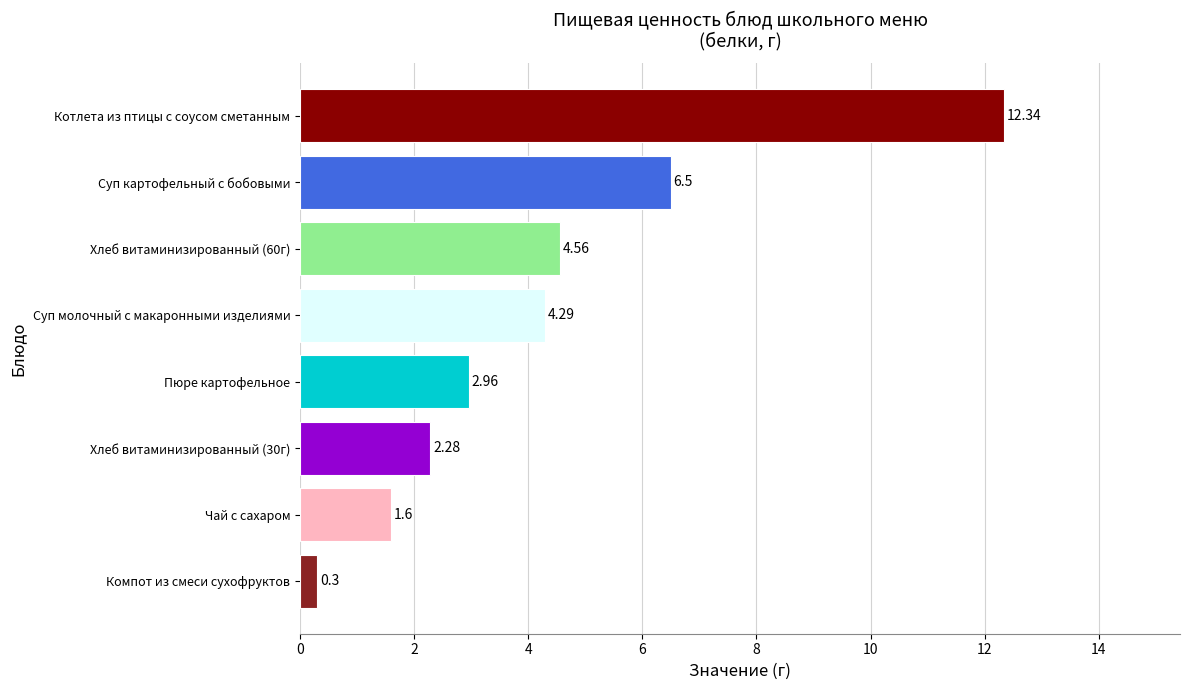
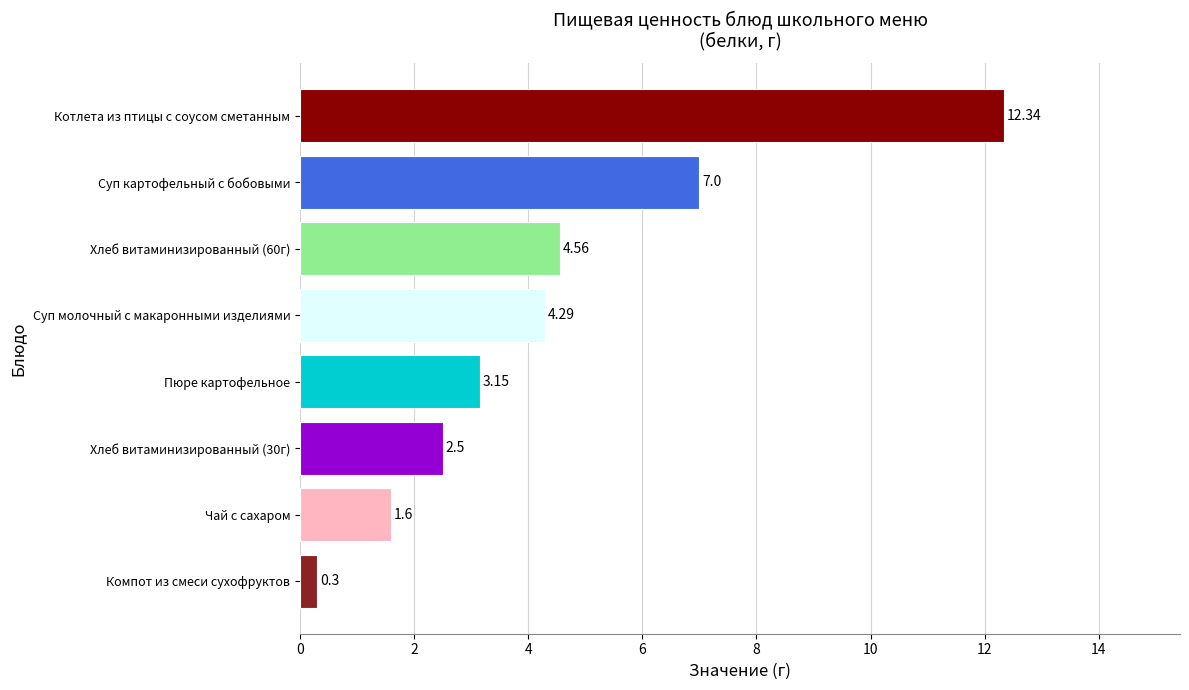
Суп картофельный с бобовыми: 6.5 -> 7.0
Пюре картофельное: 2.96 -> 3.15
Хлеб витаминизированный (30г): 2.28 -> 2.5
